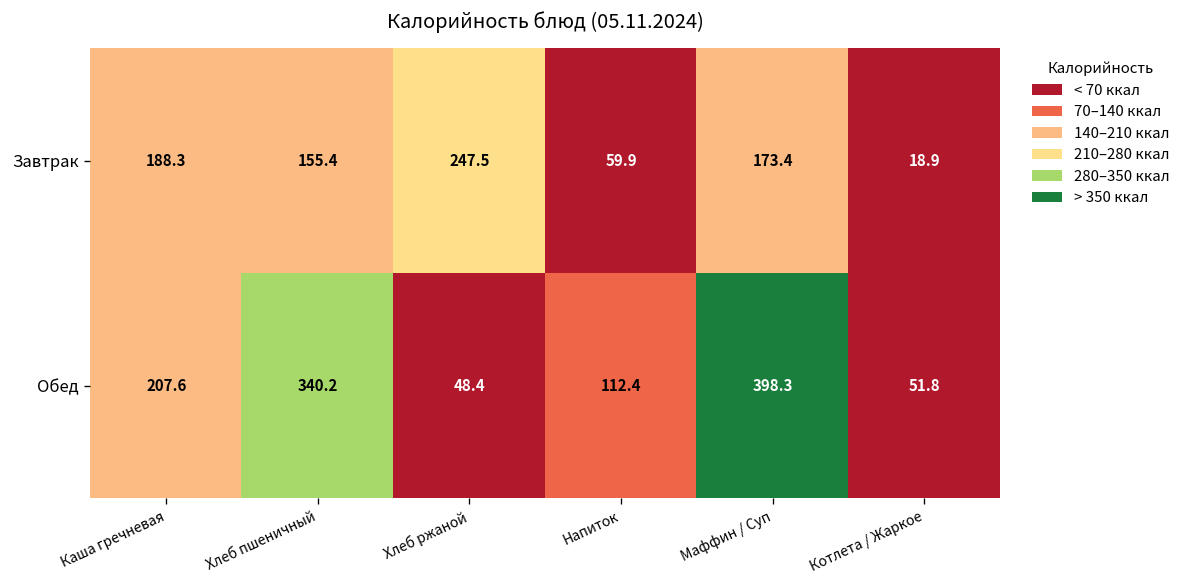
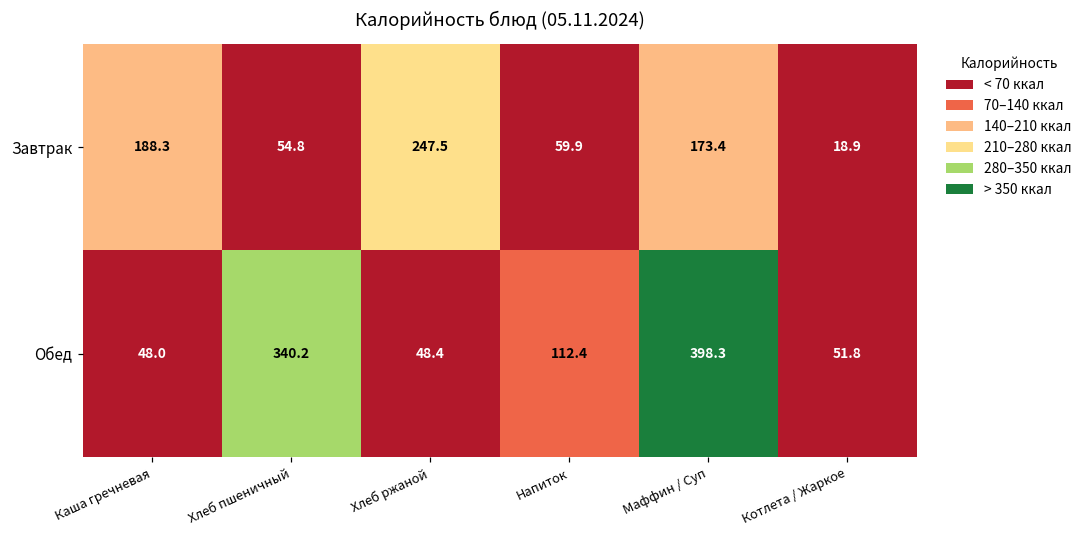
Завтрак, Хлеб пшеничный: 155.4 -> 54.8
Обед, Каша гречневая: 207.6 -> 48.0
